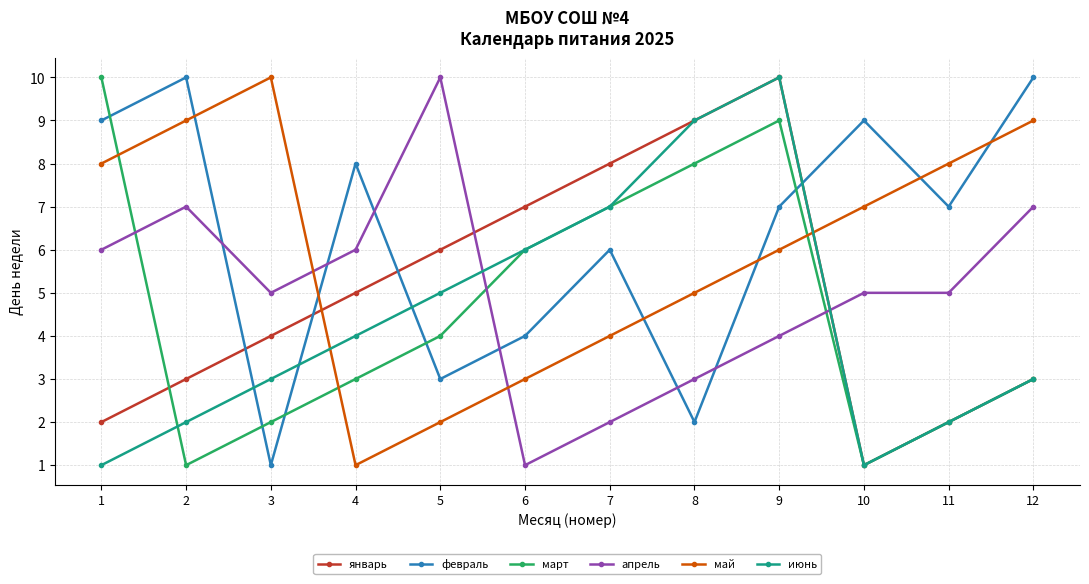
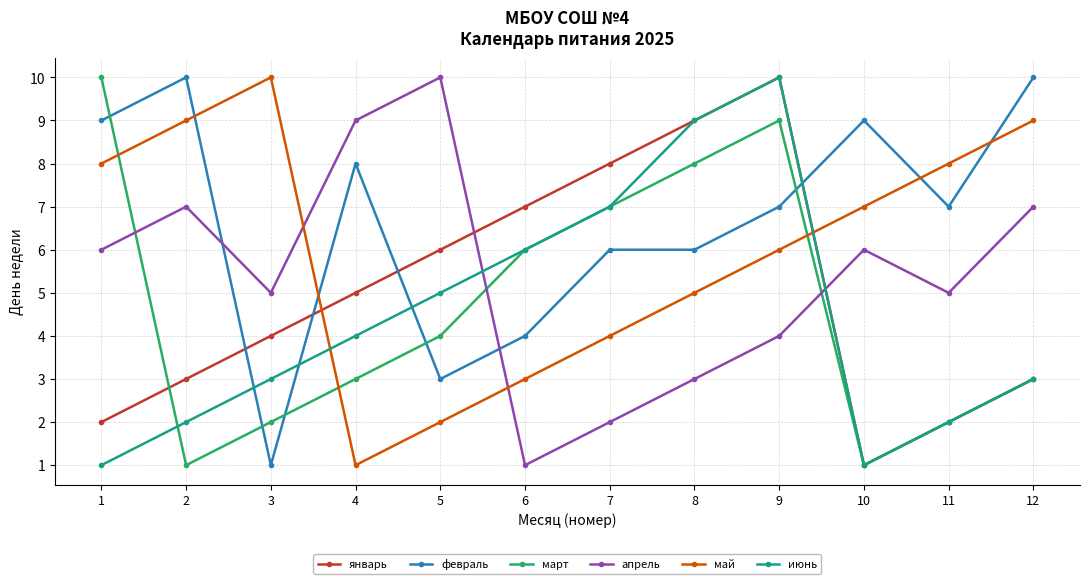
апрель, 4: 6 -> 9
февраль, 8: 2 -> 6
апрель, 10: 5 -> 6
